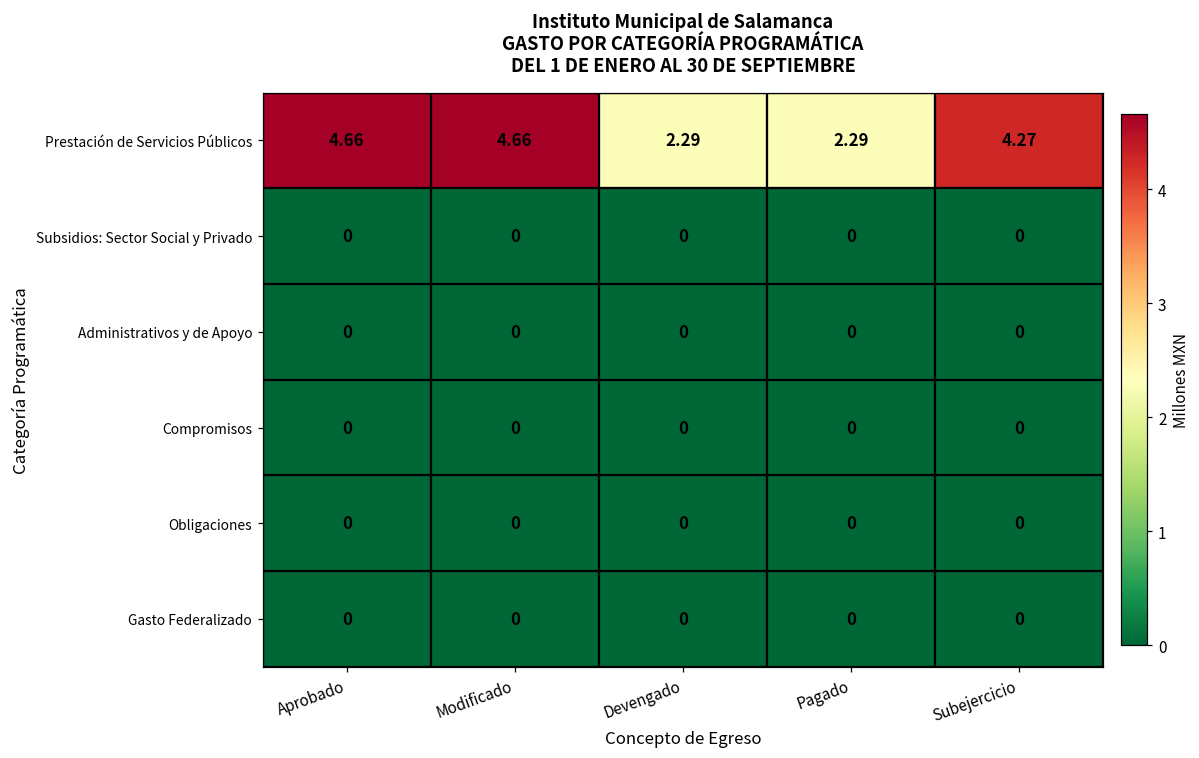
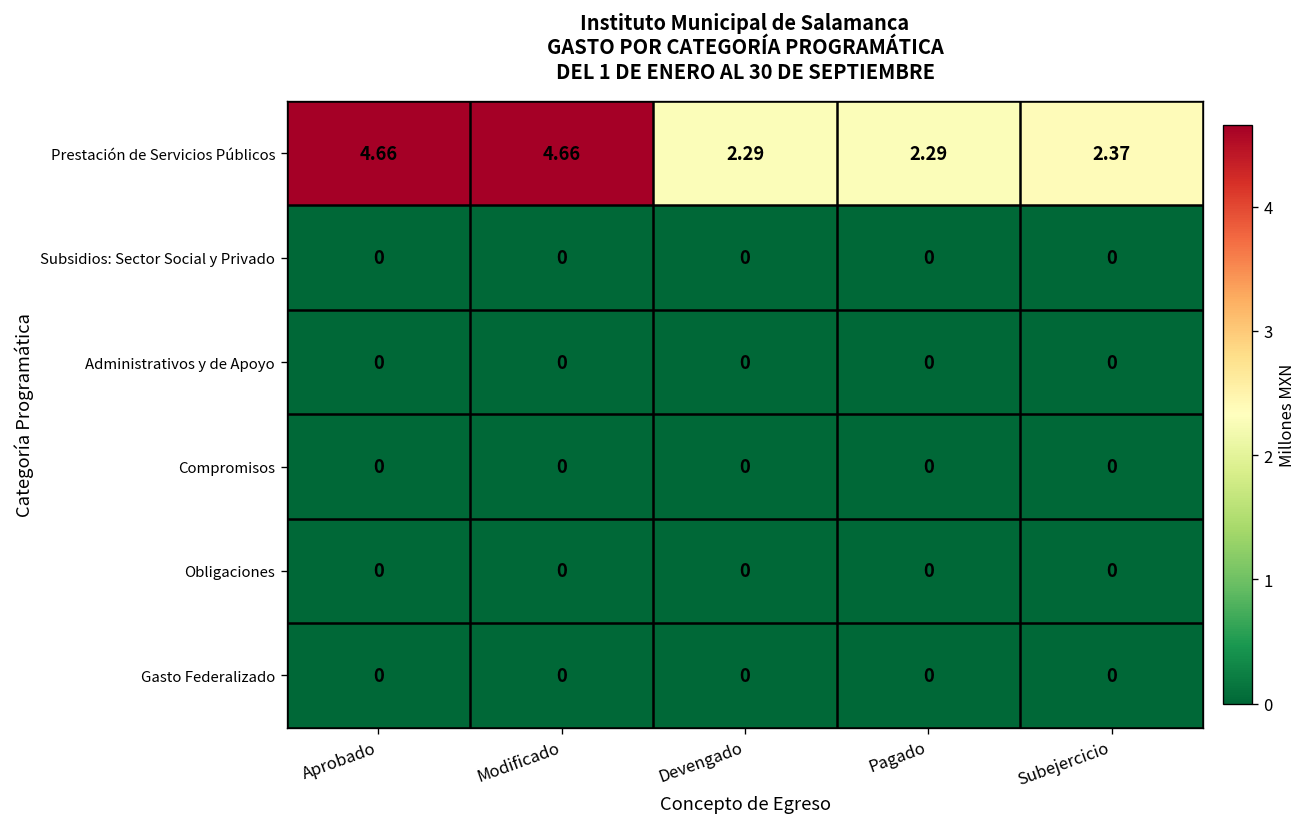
Prestación de Servicios Públicos, Subejercicio: 4.27 -> 2.37
